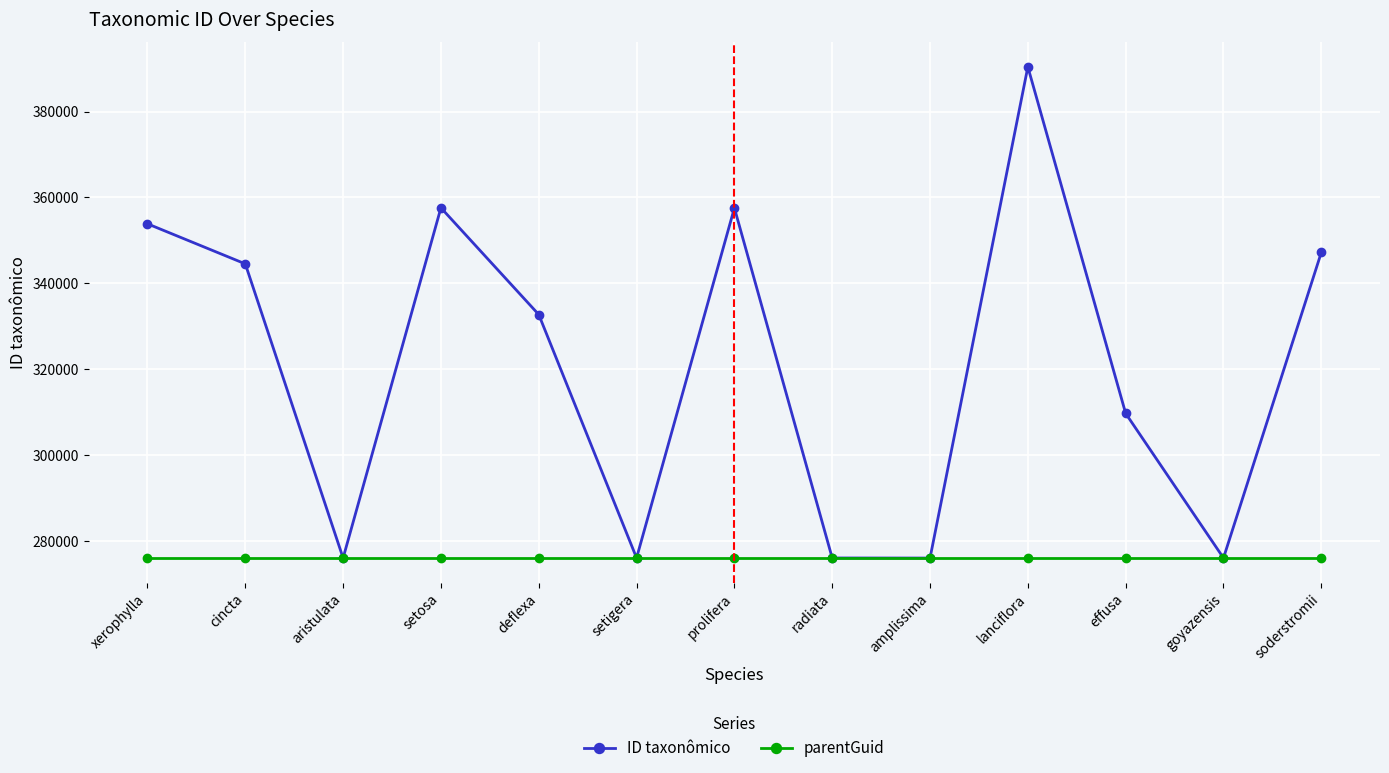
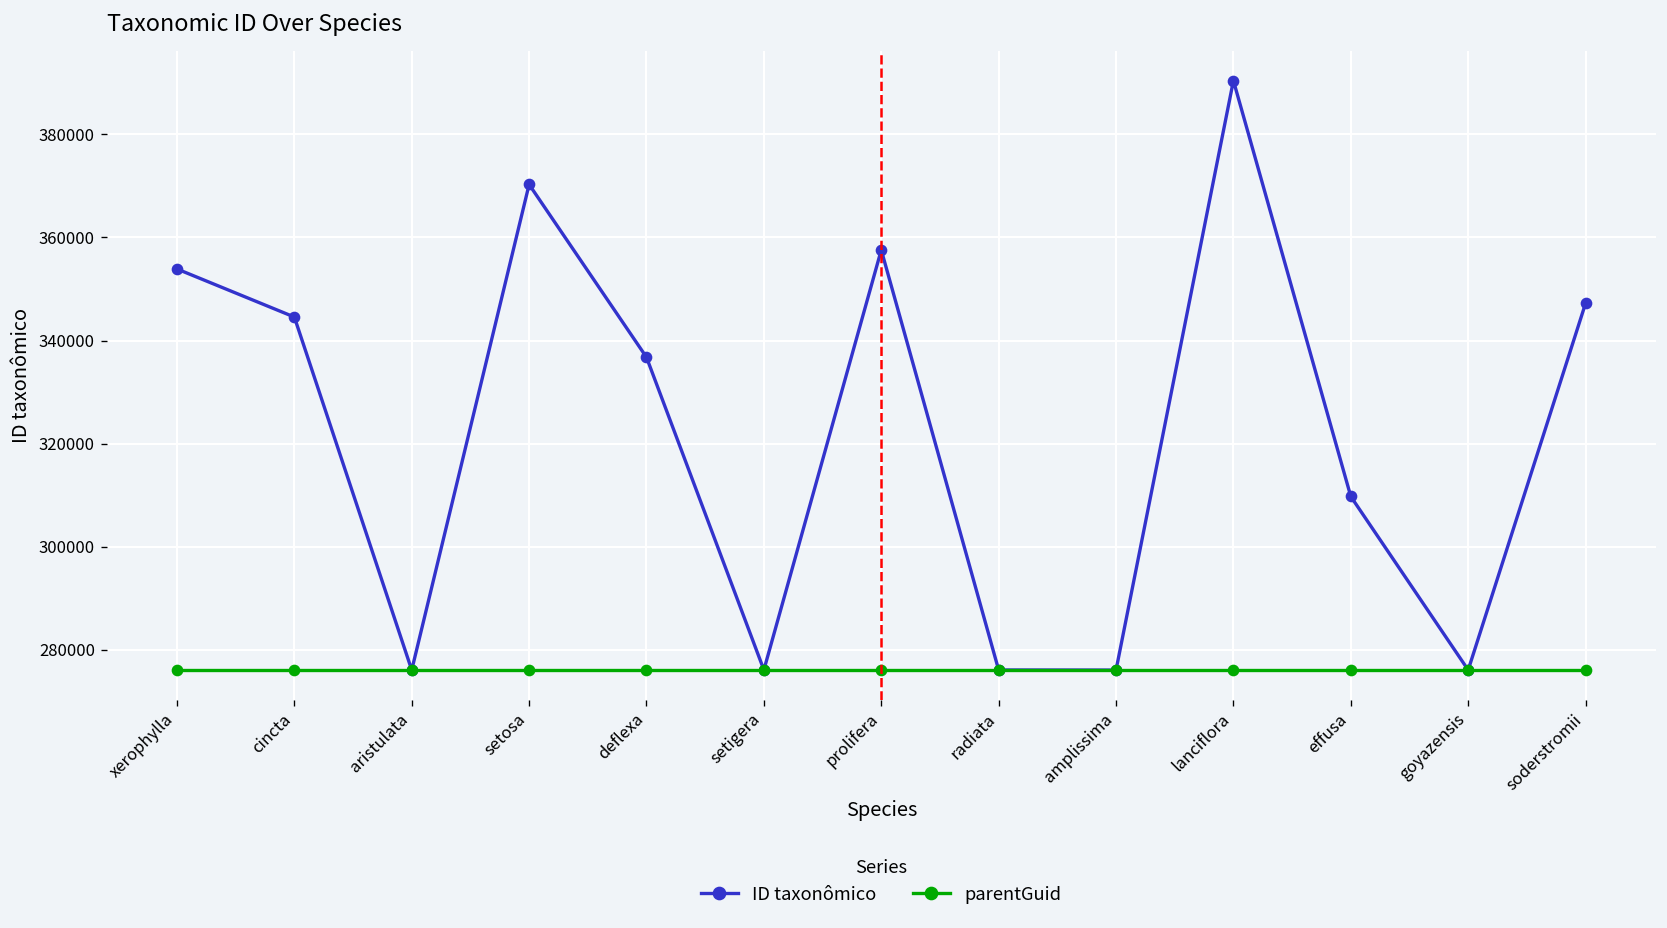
ID taxonômico, setosa: 358000 -> 370000
ID taxonômico, deflexa: 333000 -> 337000
